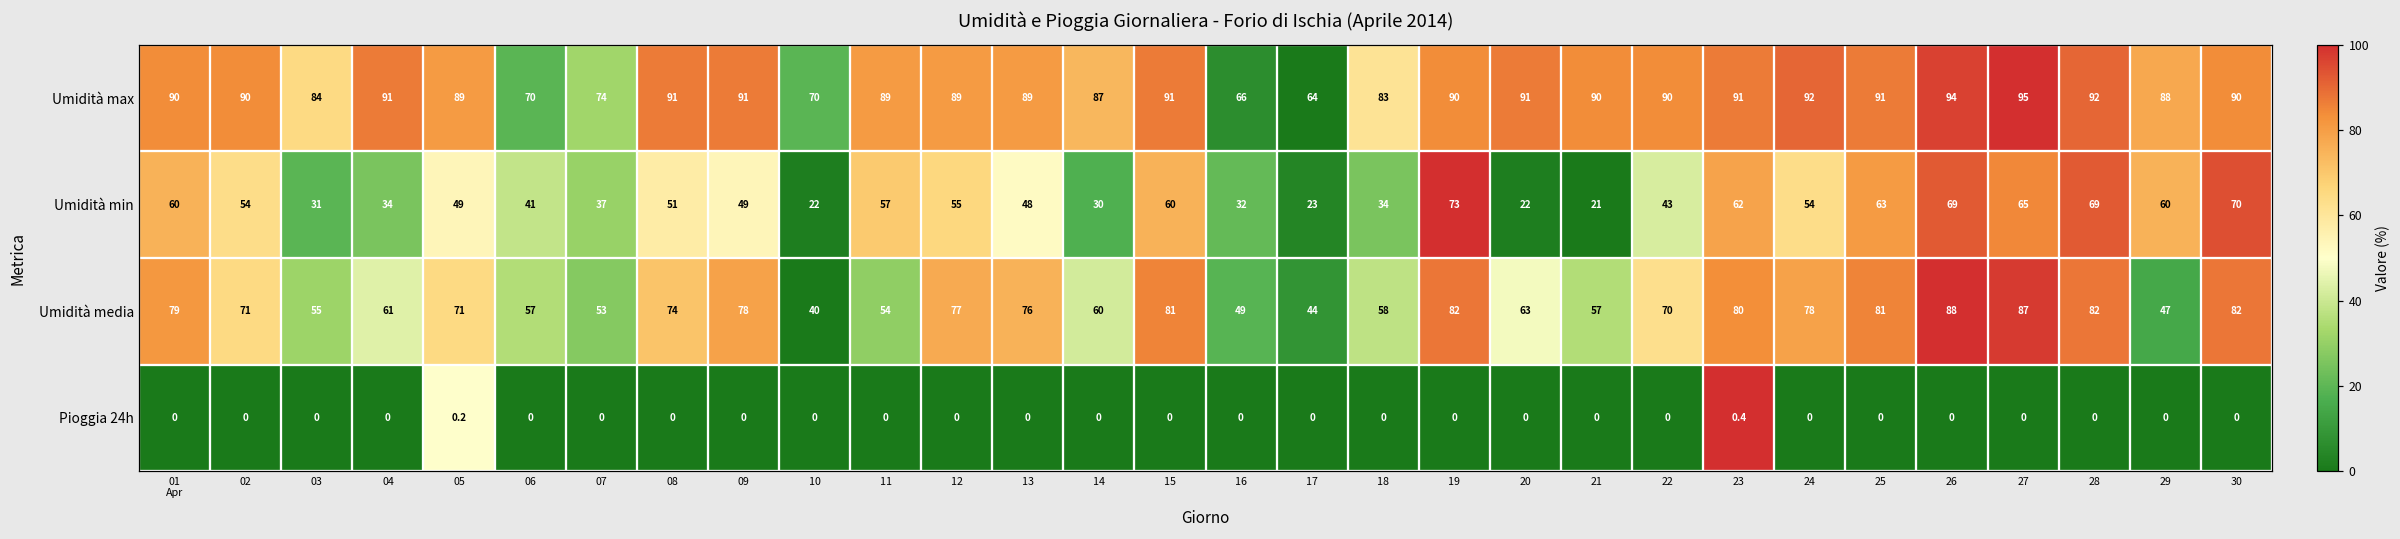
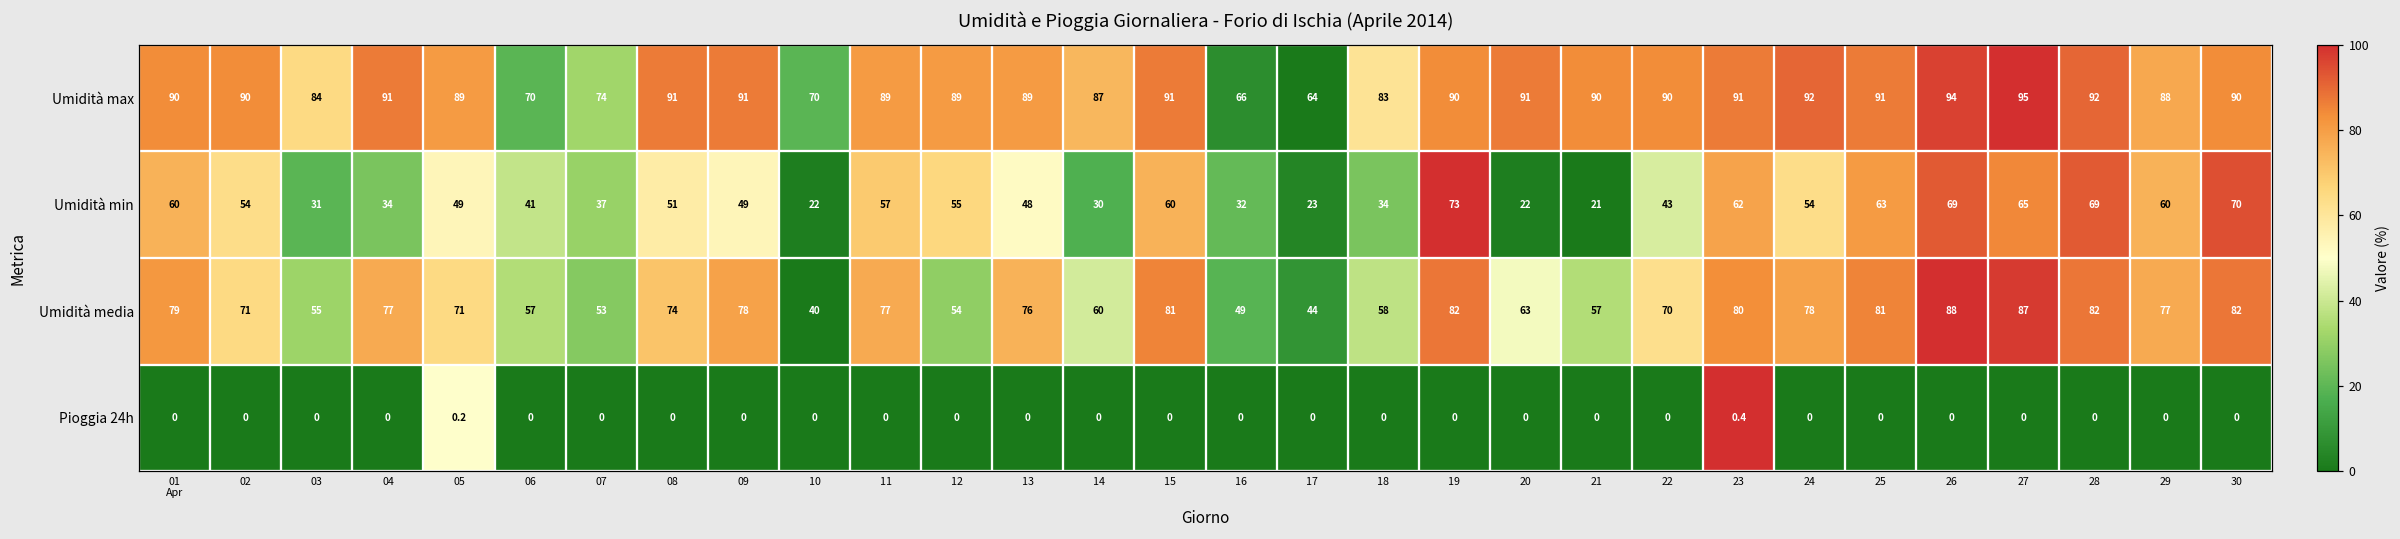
Umidità media, 04: 61 -> 77
Umidità media, 11: 54 -> 77
Umidità media, 12: 77 -> 54
Umidità media, 29: 47 -> 77
